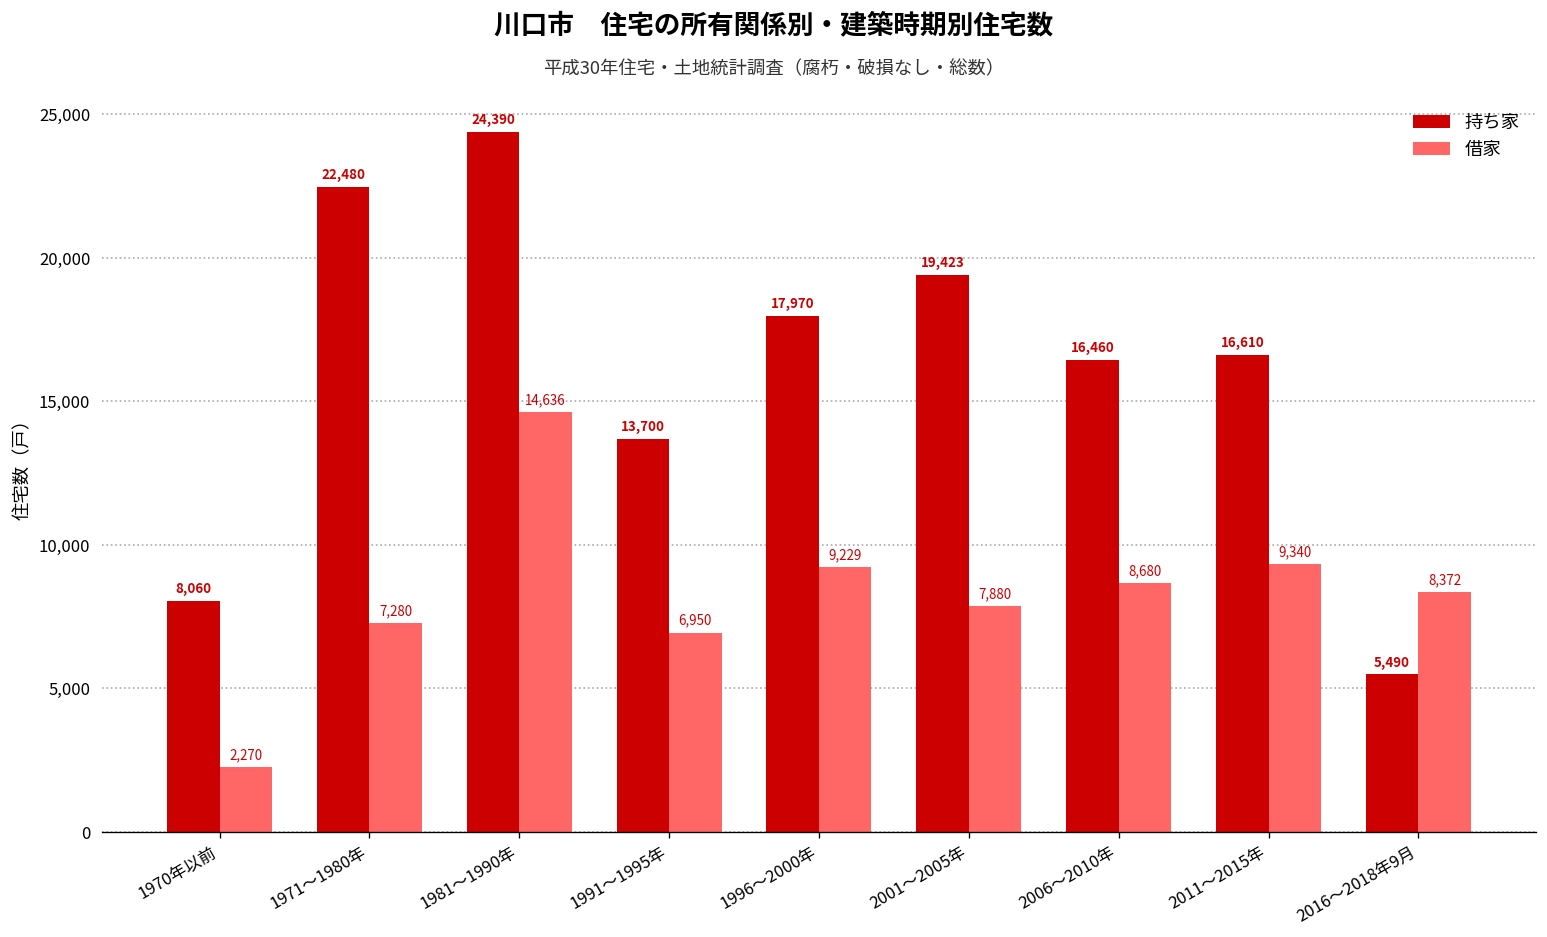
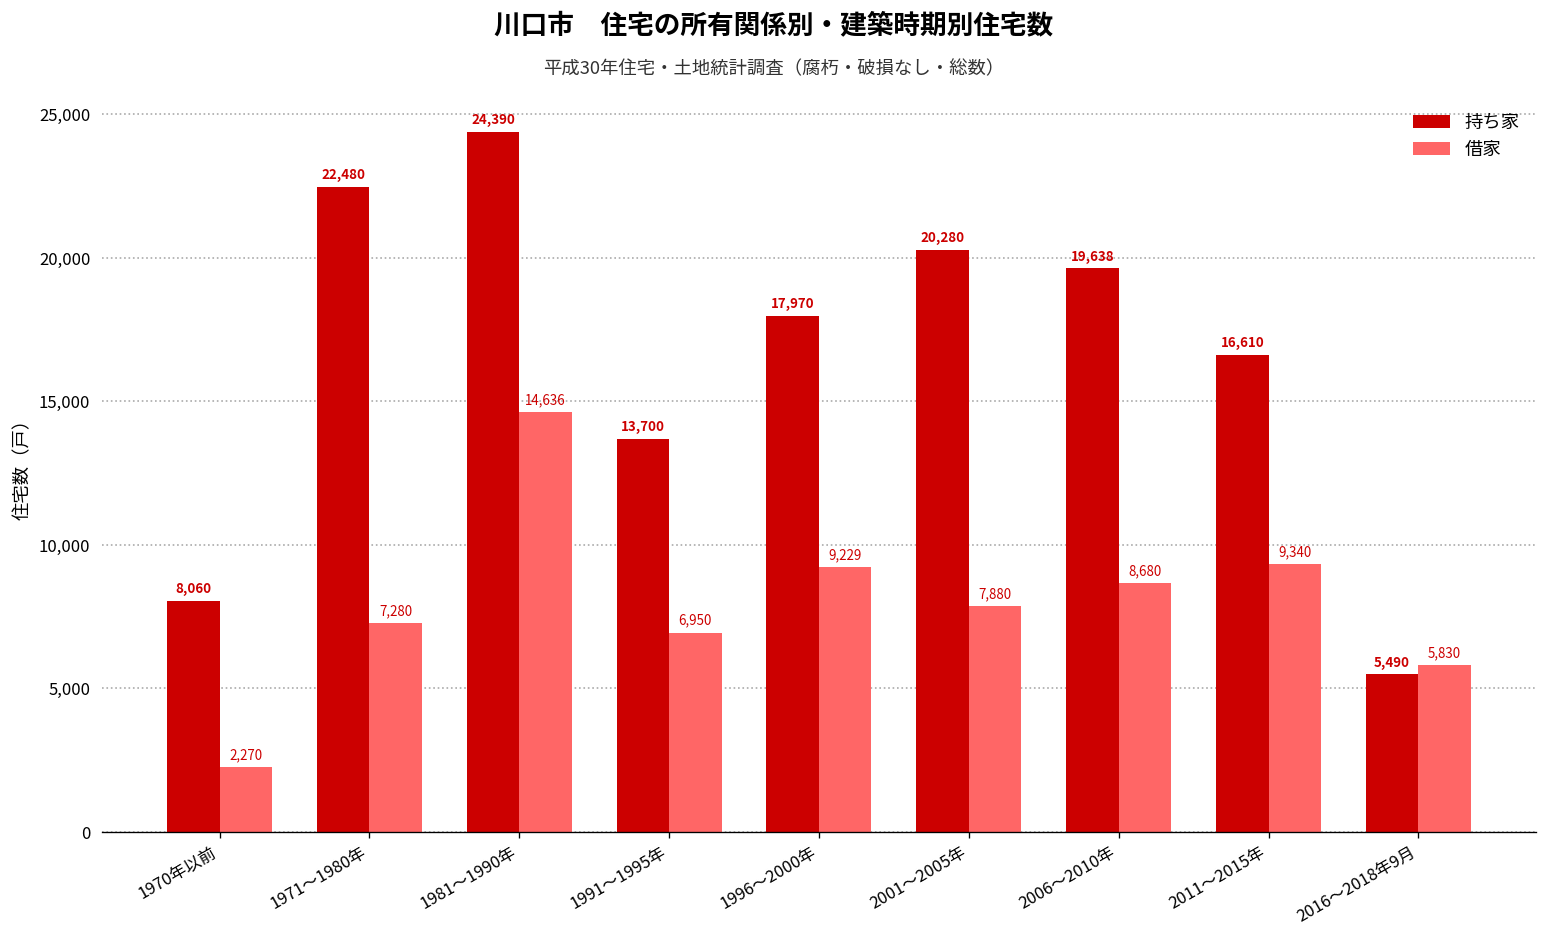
持ち家, 2001～2005年: 19,423 -> 20,280
持ち家, 2006～2010年: 16,460 -> 19,638
借家, 2016～2018年9月: 8,372 -> 5,830
